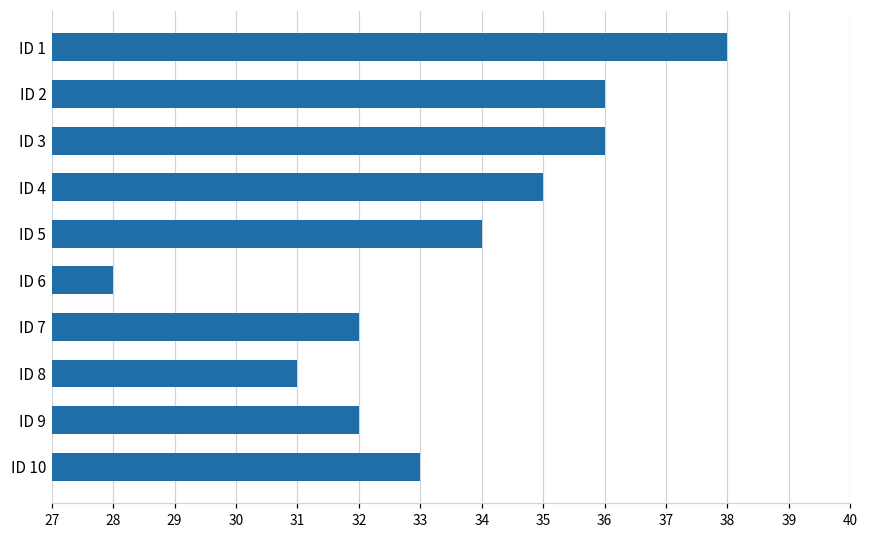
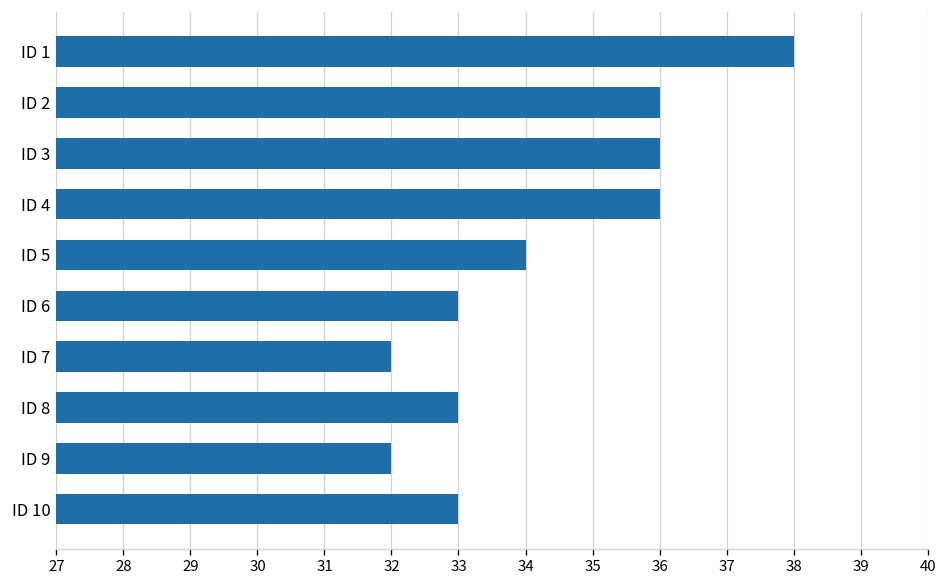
ID 4: 35 -> 36
ID 6: 28 -> 33
ID 8: 31 -> 33
